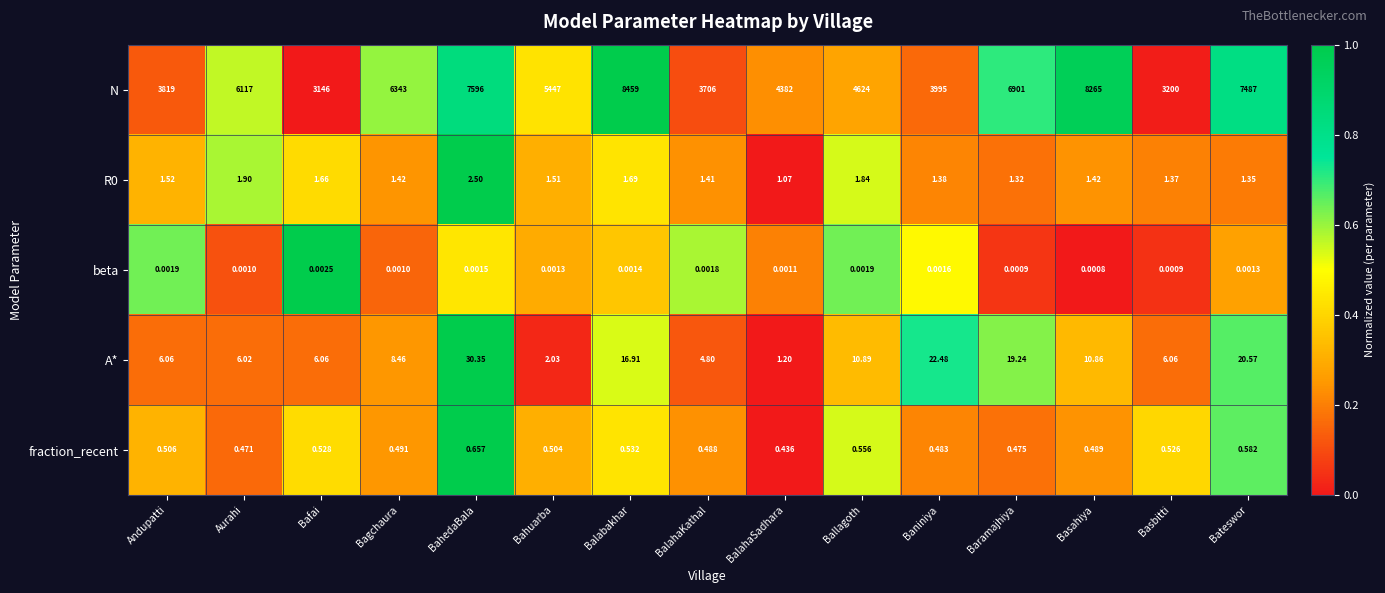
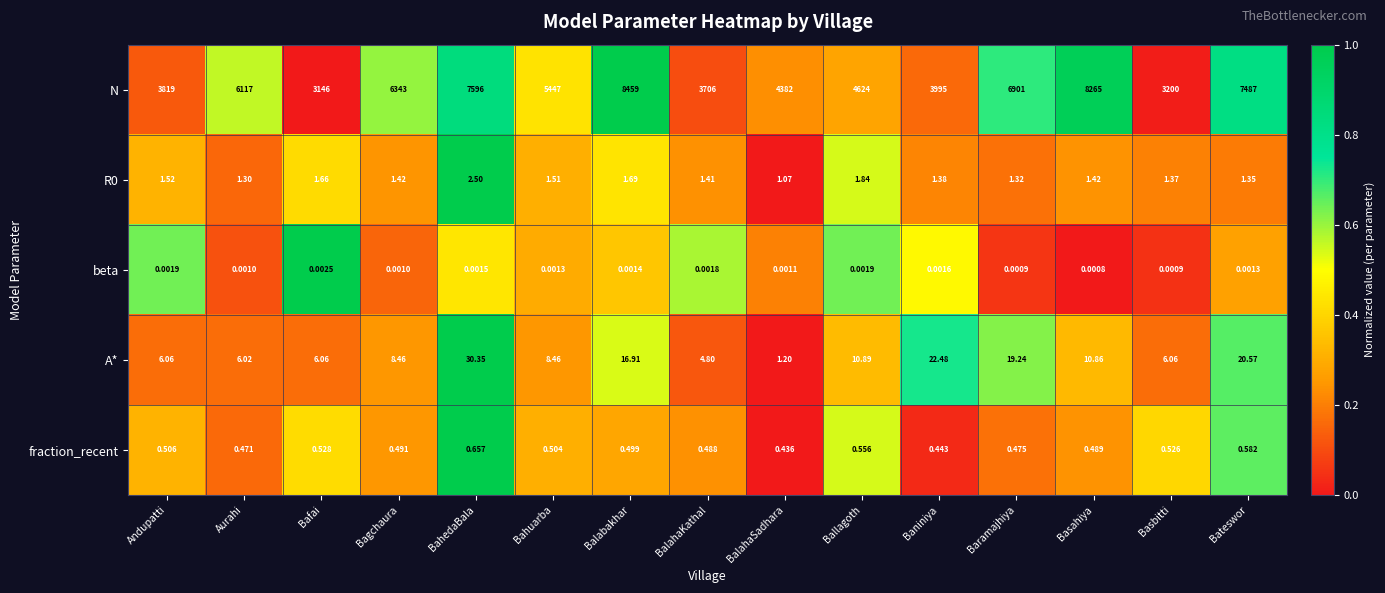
R0, Aurahi: 1.90 -> 1.30
A*, Bahuarba: 2.03 -> 8.46
fraction_recent, Balabakhar: 0.532 -> 0.499
fraction_recent, Baniniya: 0.483 -> 0.443
